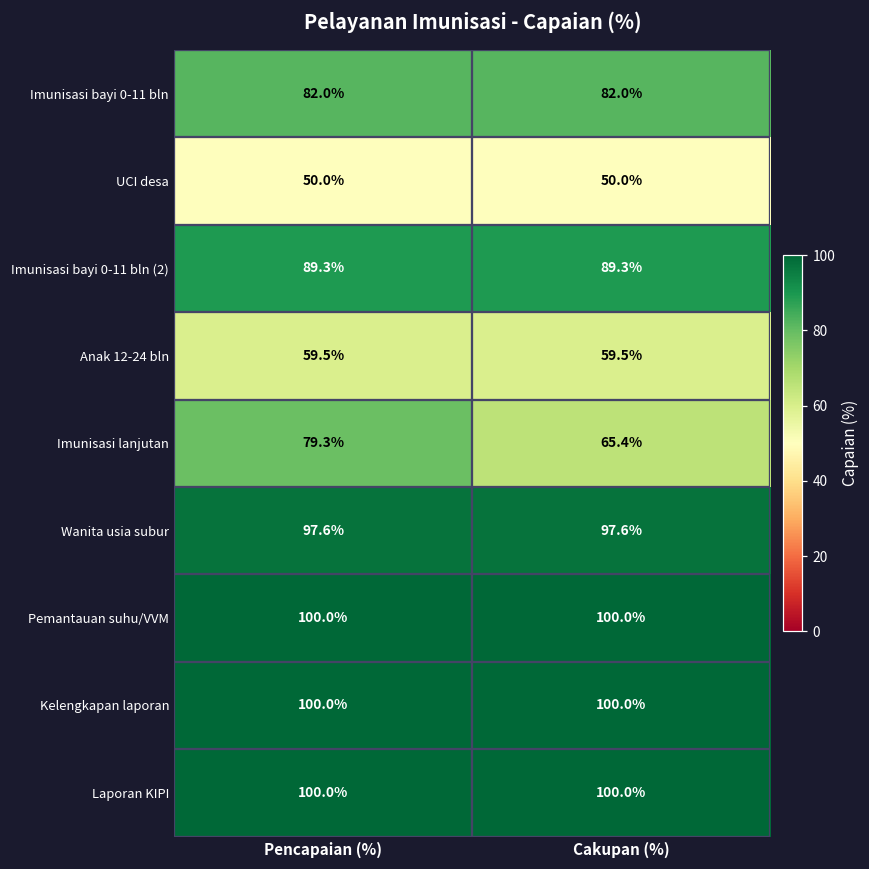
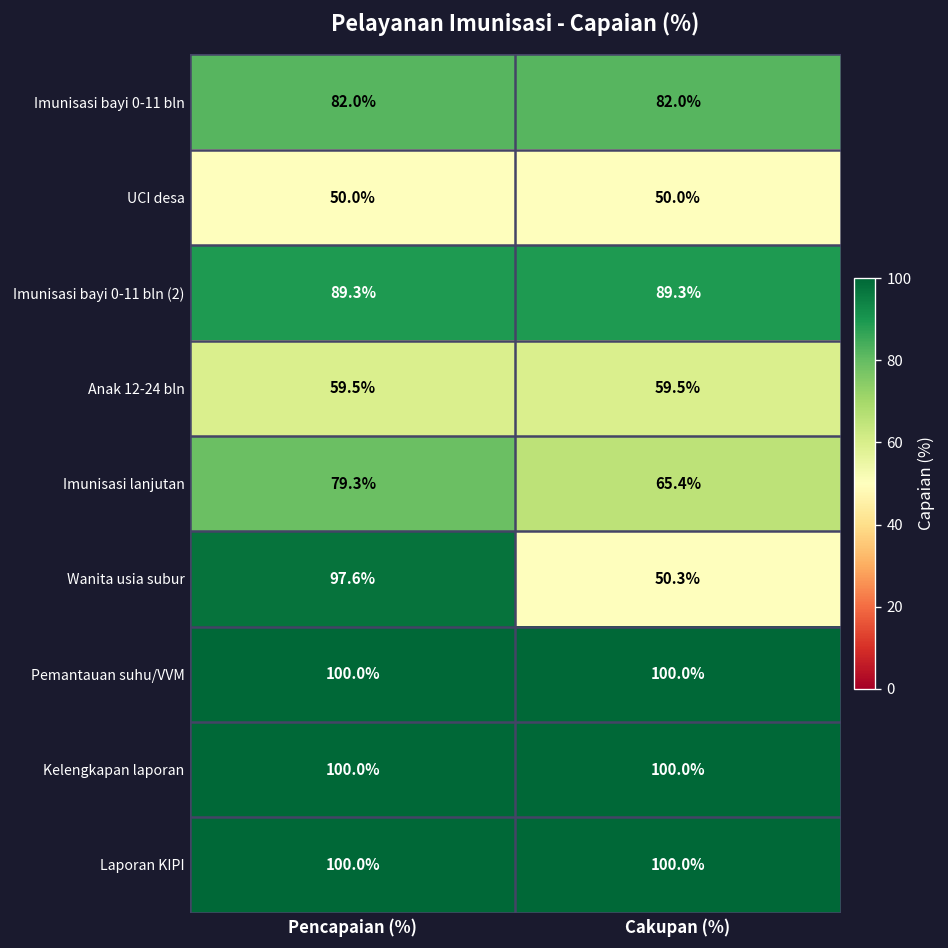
Wanita usia subur, Cakupan (%): 97.6% -> 50.3%
